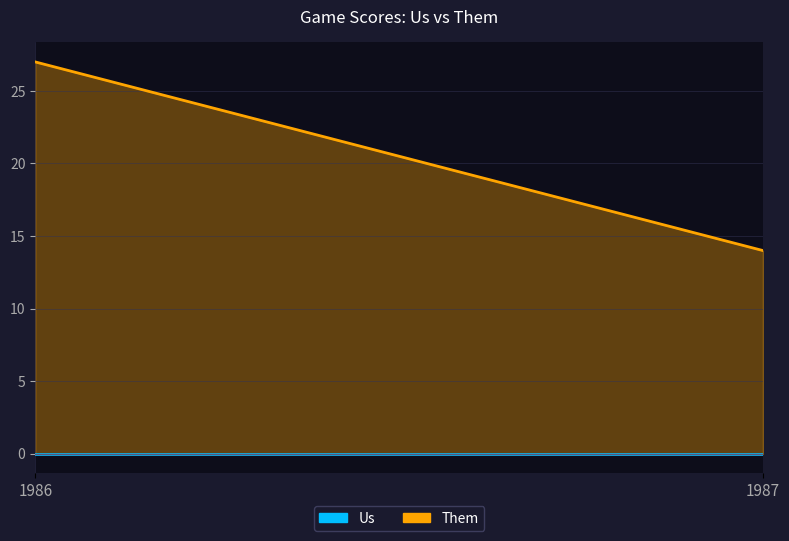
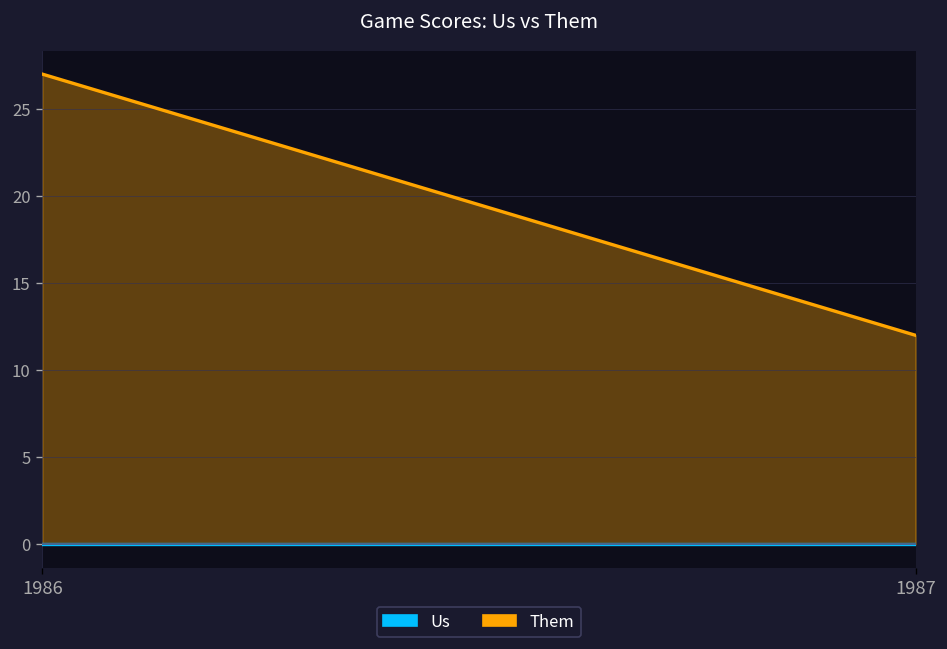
Them, 1987: 14 -> 12
